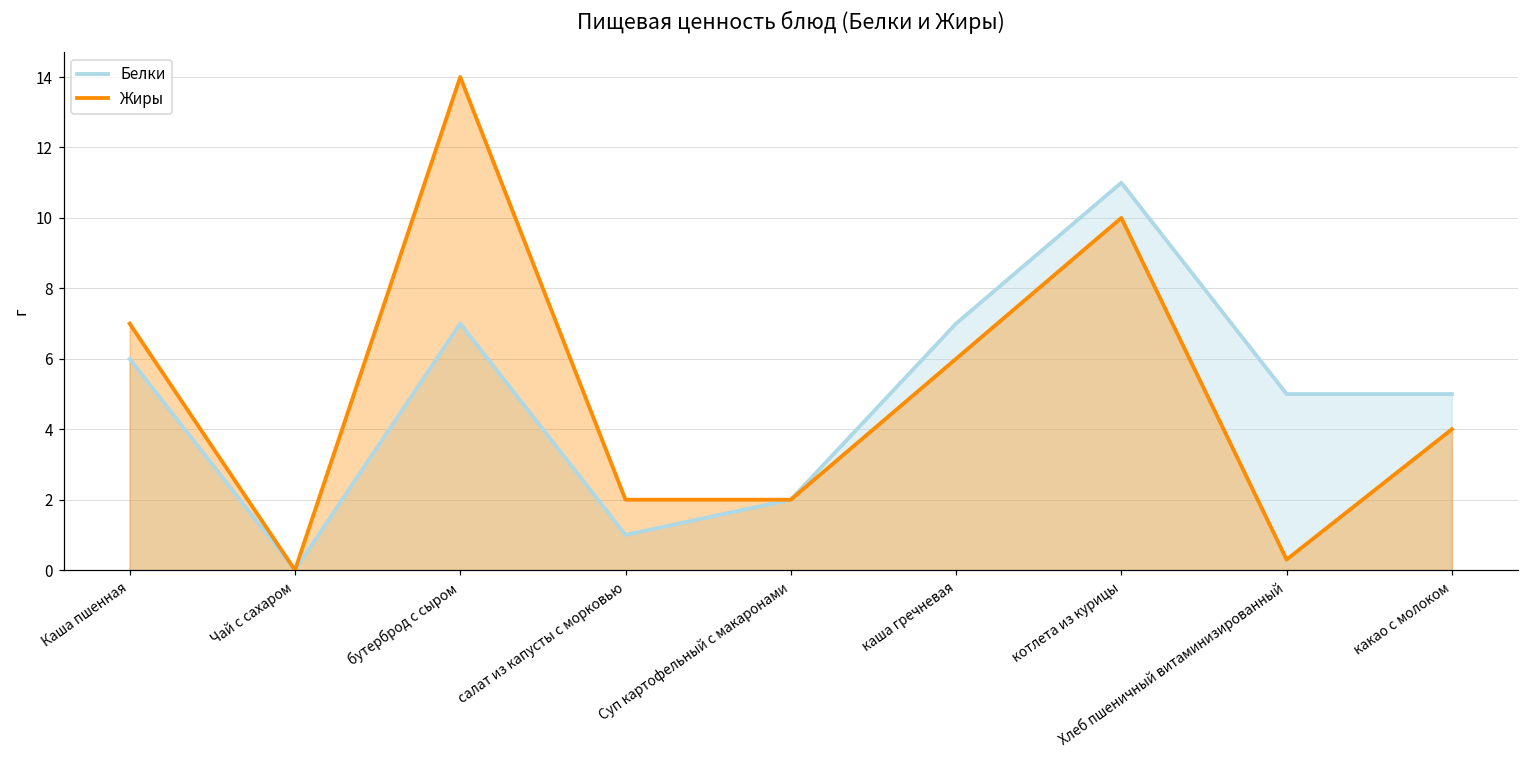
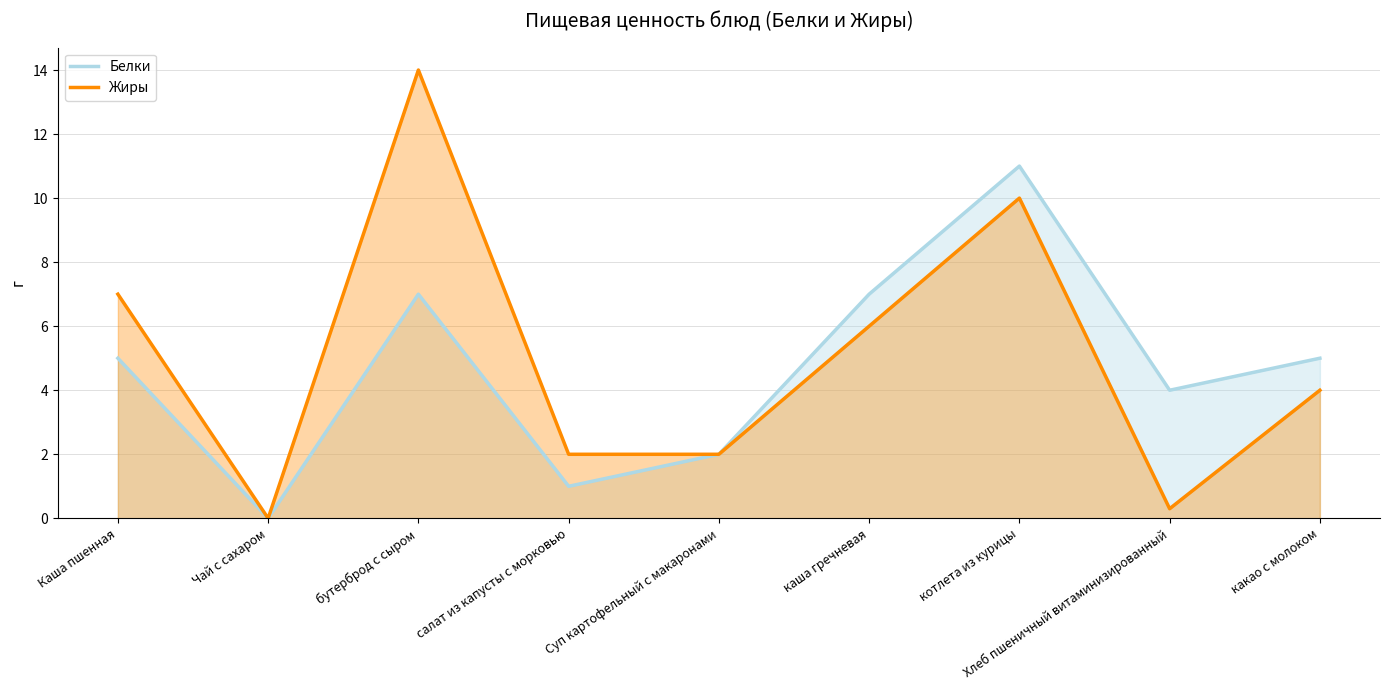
Белки, Каша пшенная: 6 -> 5
Белки, Хлеб пшеничный витаминизированный: 5 -> 4
